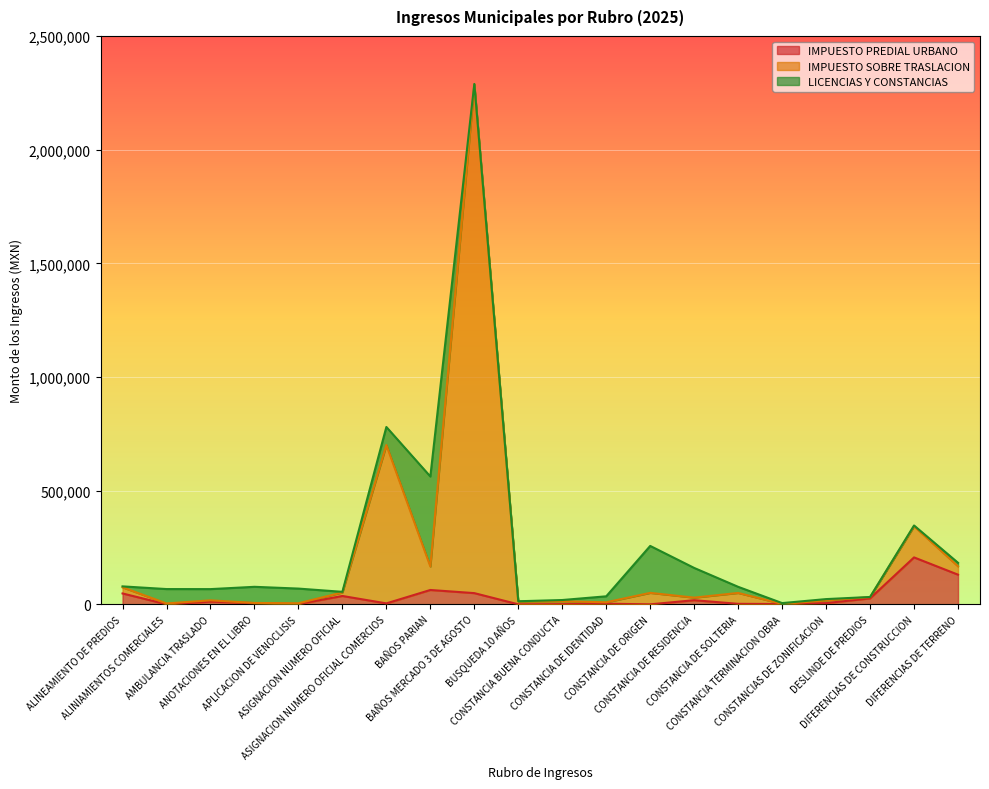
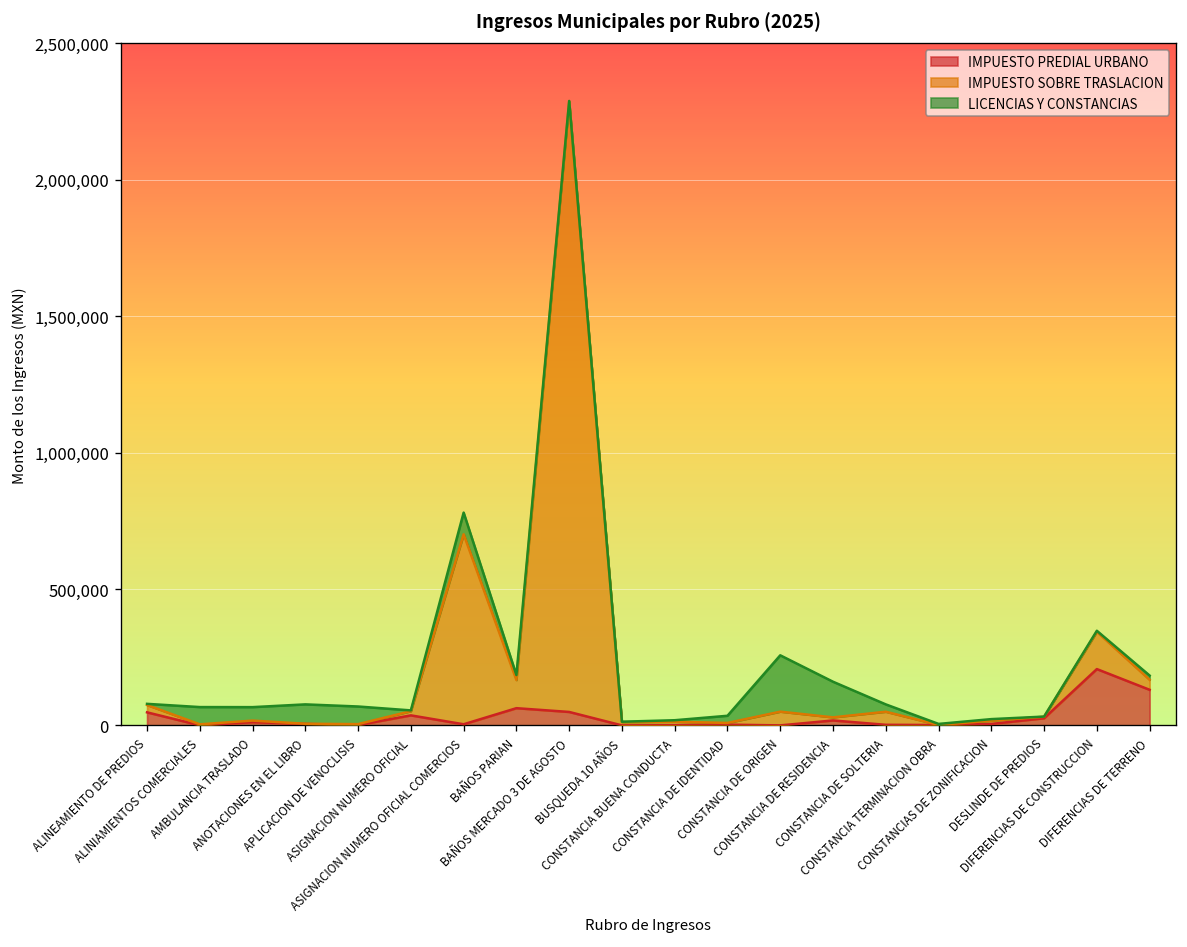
LICENCIAS Y CONSTANCIAS, BAÑOS PARIAN: 400,000 -> 20,000
